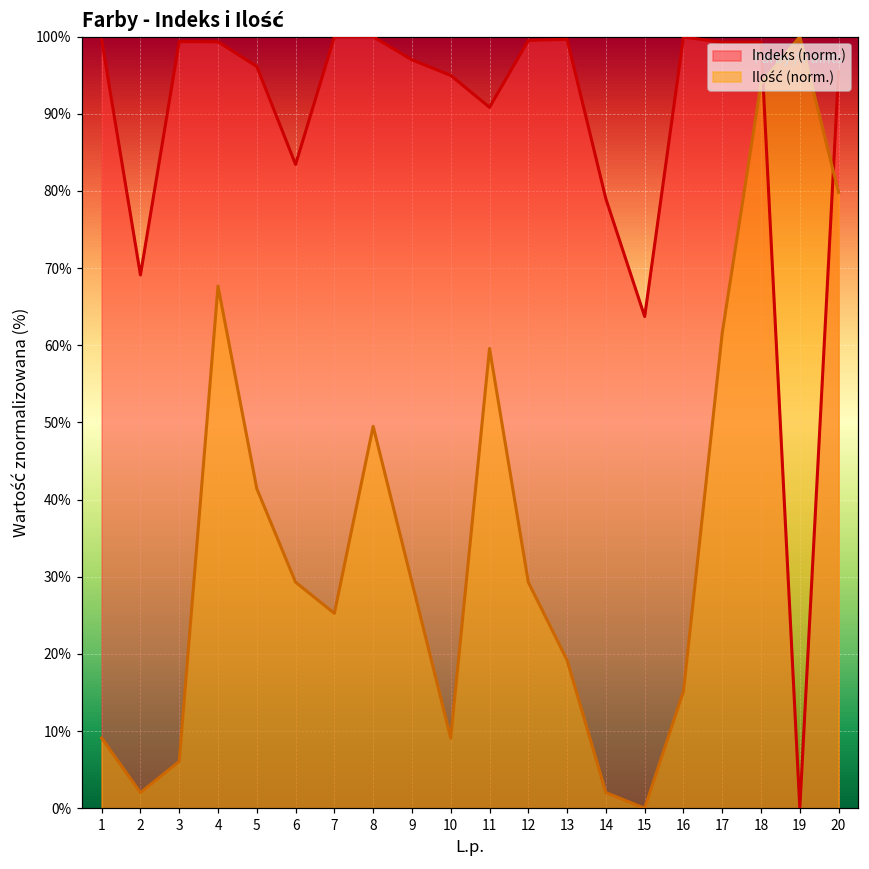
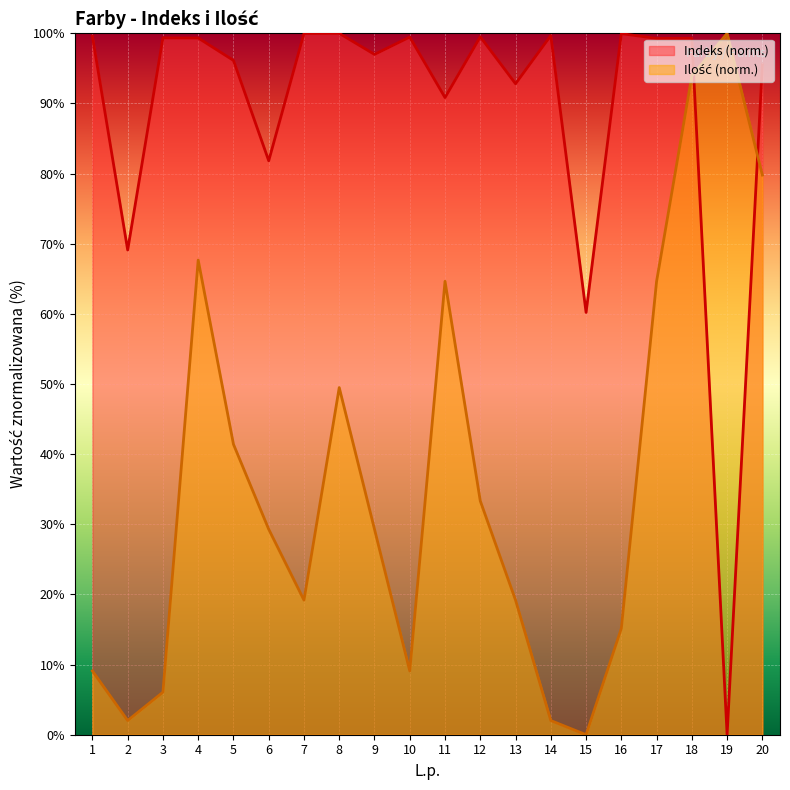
Indeks (norm.), 6: 83% -> 82%
Ilość (norm.), 7: 25% -> 19%
Indeks (norm.), 10: 95% -> 99%
Ilość (norm.), 11: 60% -> 65%
Ilość (norm.), 12: 29% -> 33%
Indeks (norm.), 13: 100% -> 93%
Indeks (norm.), 14: 79% -> 100%
Indeks (norm.), 15: 64% -> 60%
Ilość (norm.), 17: 62% -> 65%
